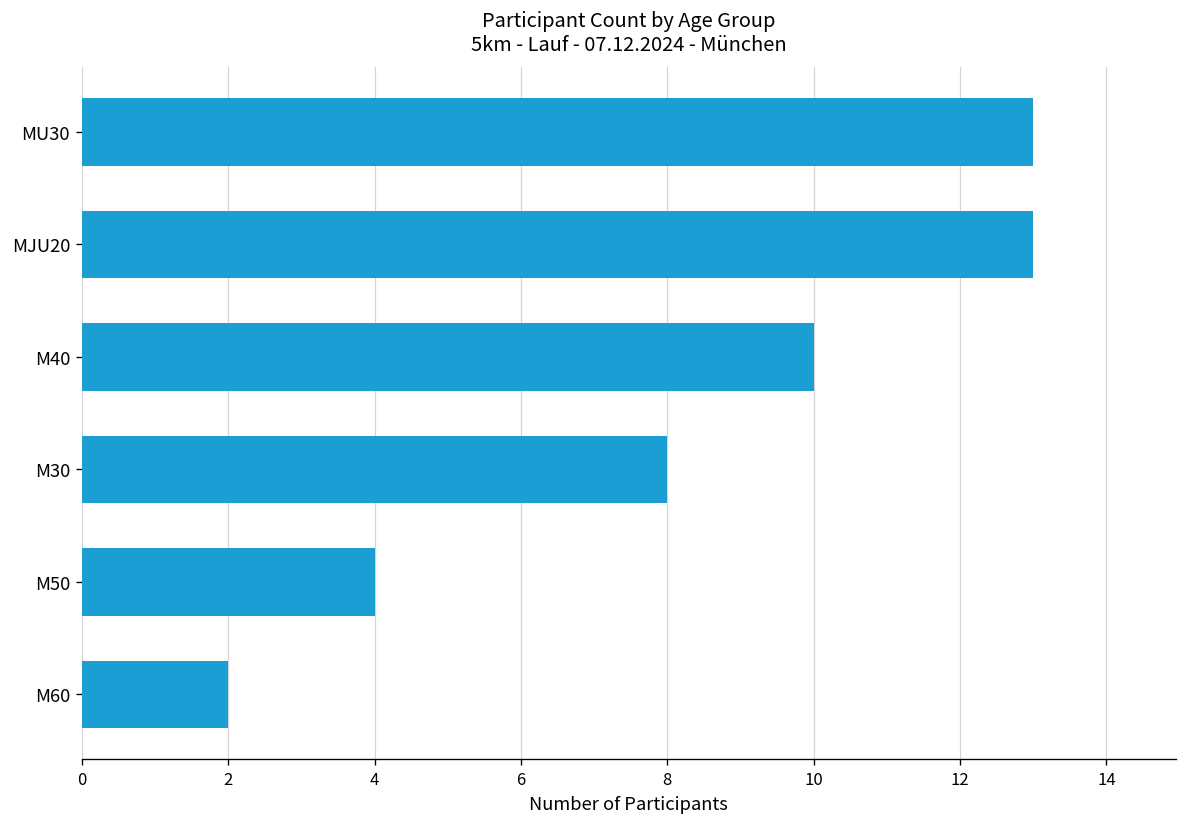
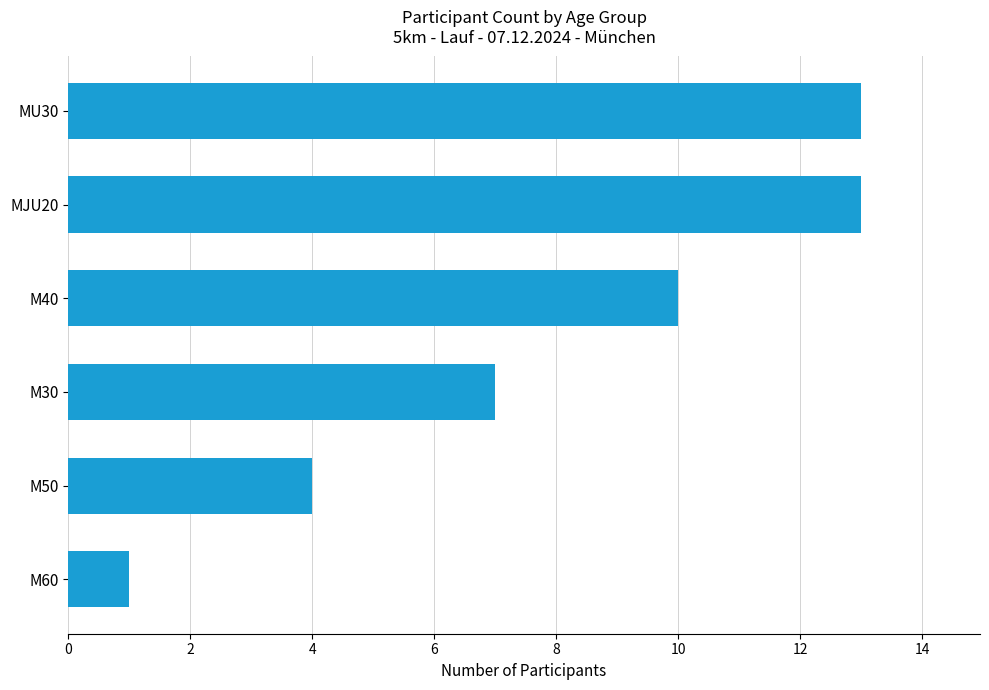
M30: 8 -> 7
M60: 2 -> 1
